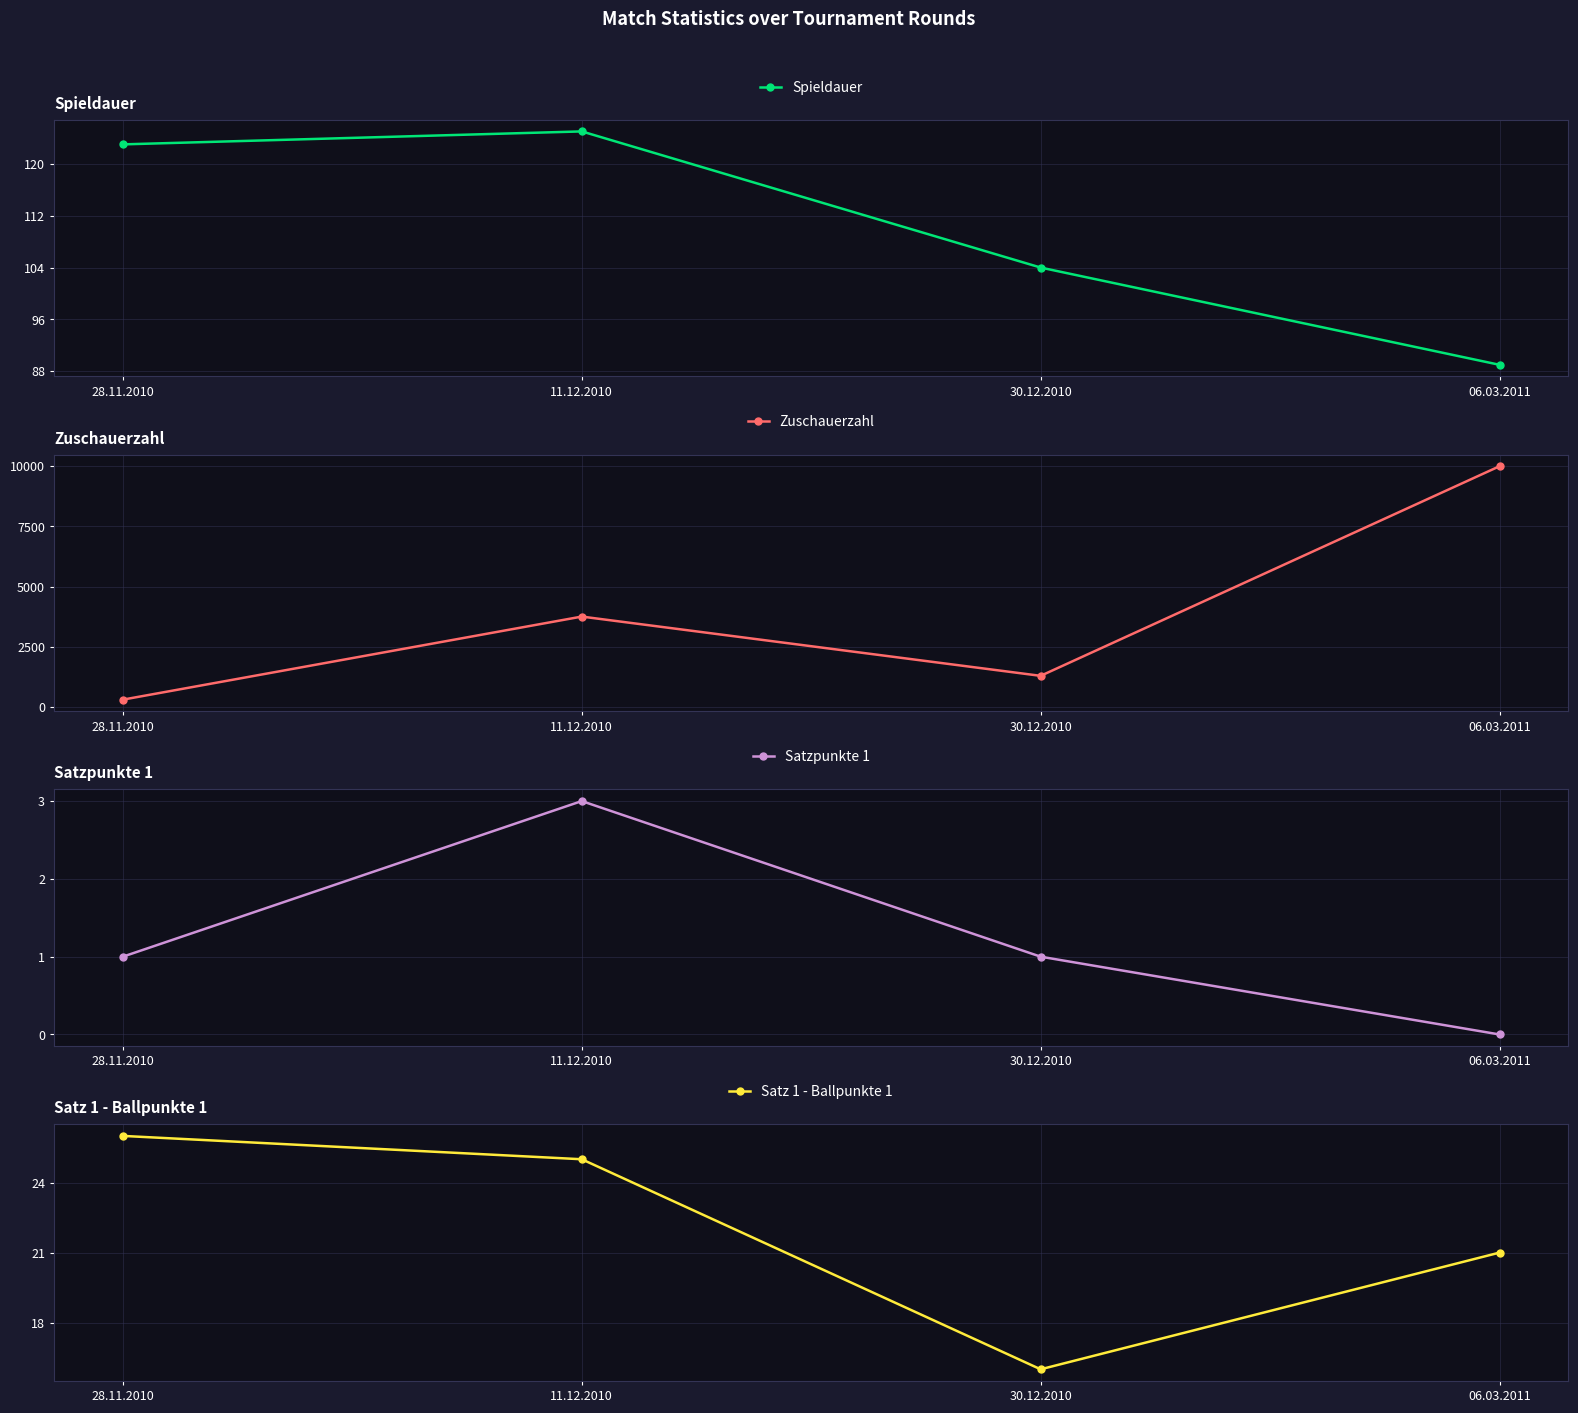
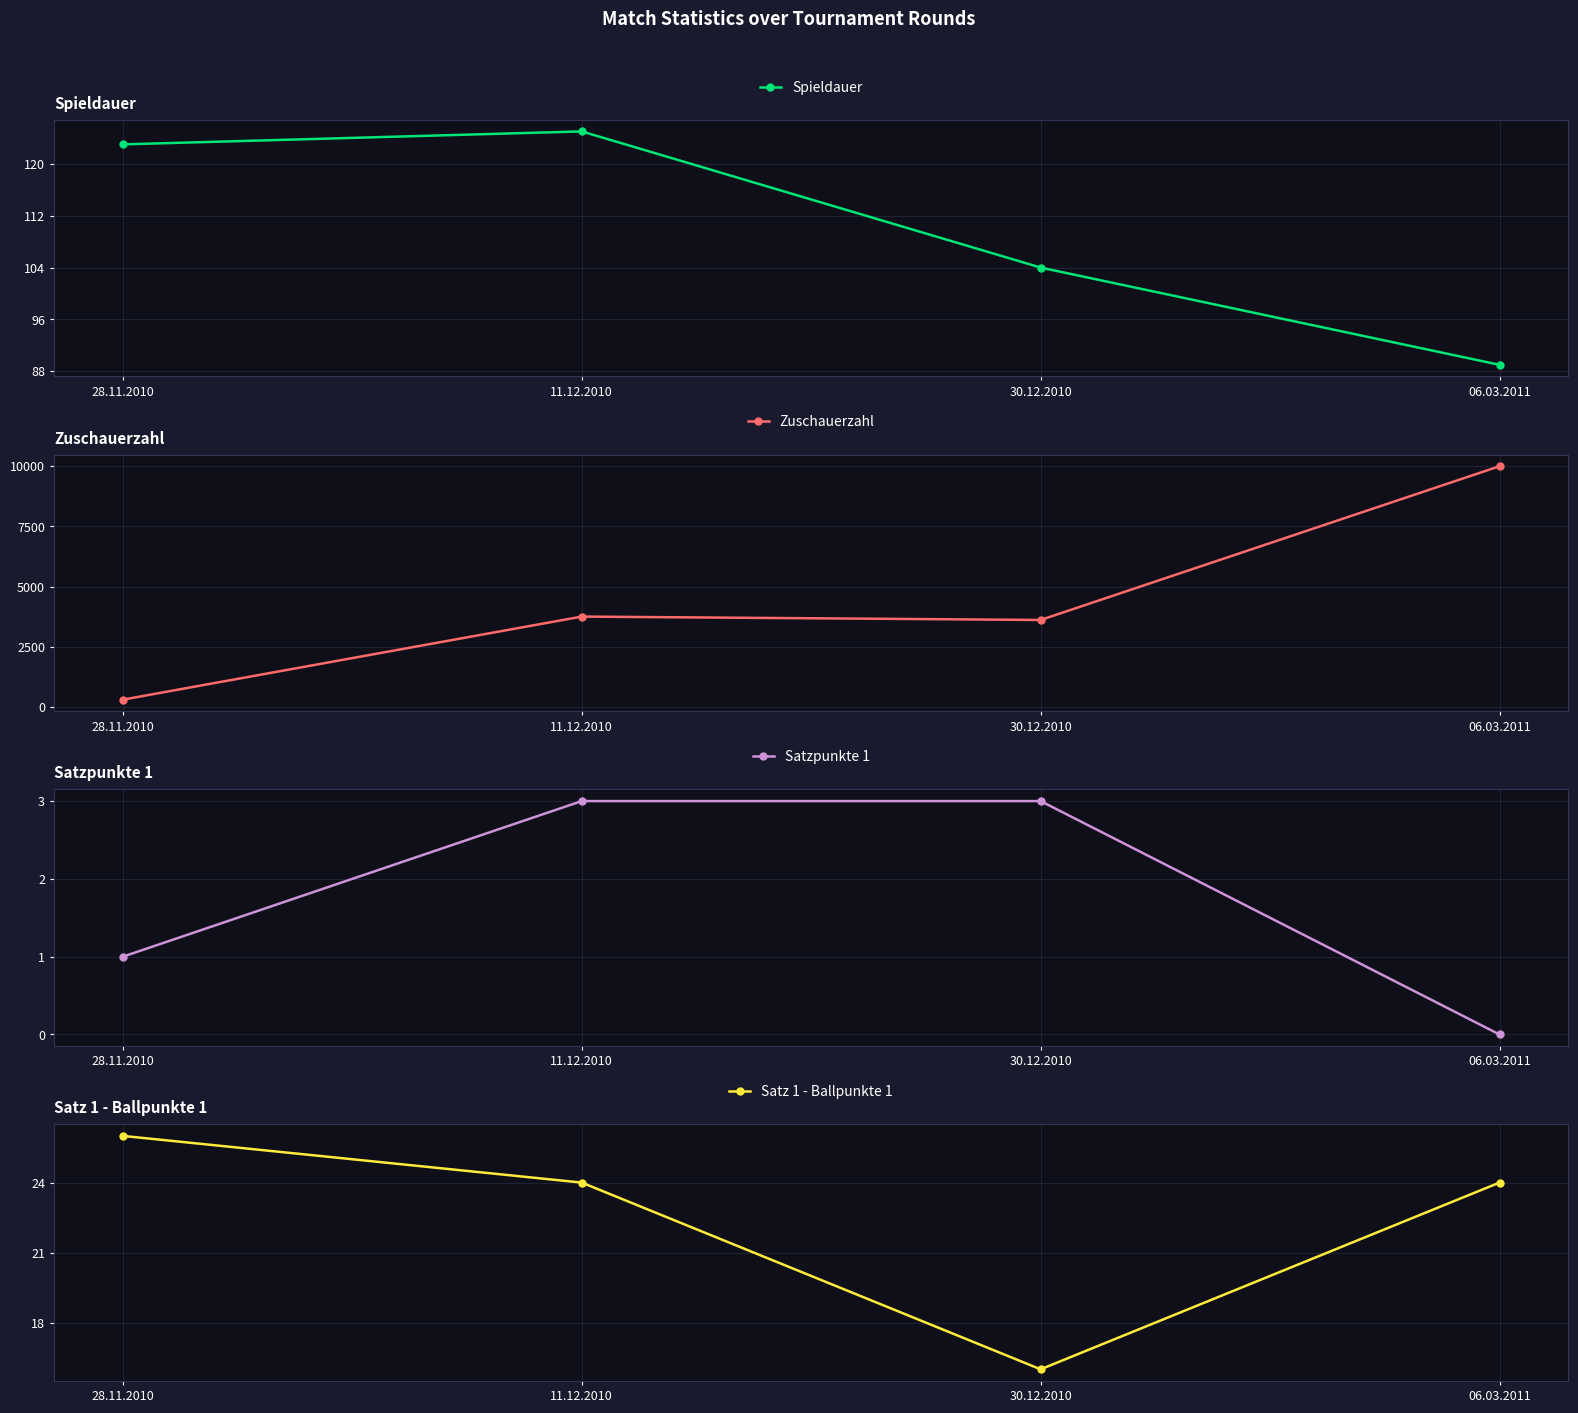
Zuschauerzahl, 30.12.2010: 1300 -> 3600
Satzpunkte 1, 30.12.2010: 1 -> 3
Satz 1 - Ballpunkte 1, 11.12.2010: 25 -> 24
Satz 1 - Ballpunkte 1, 06.03.2011: 21 -> 24
